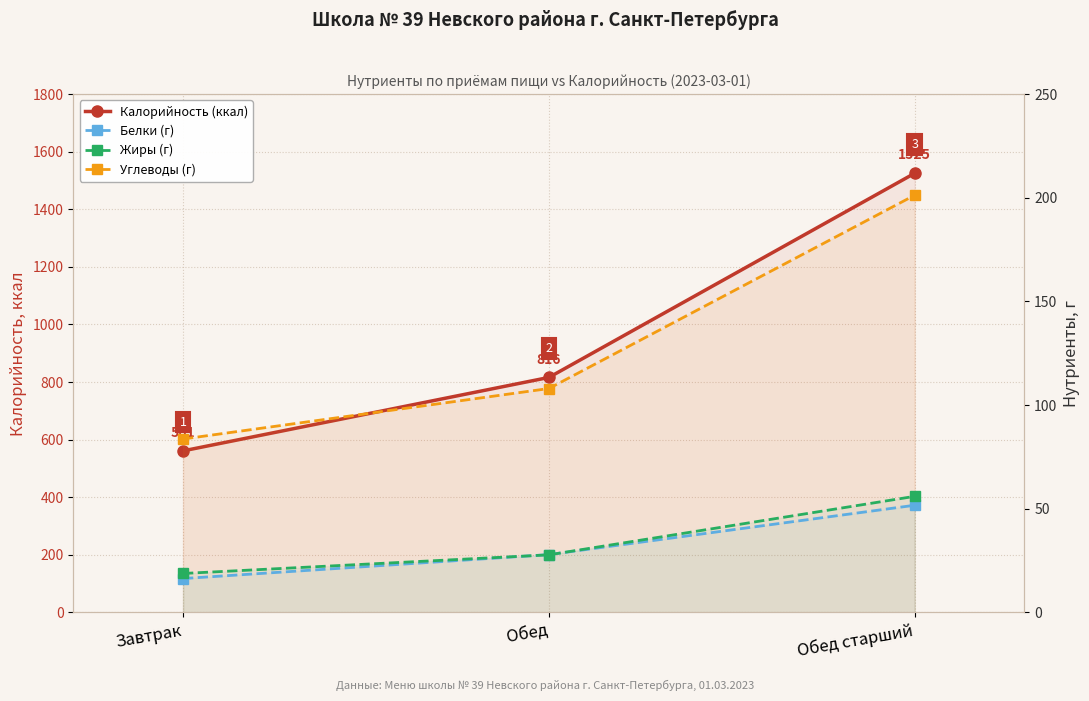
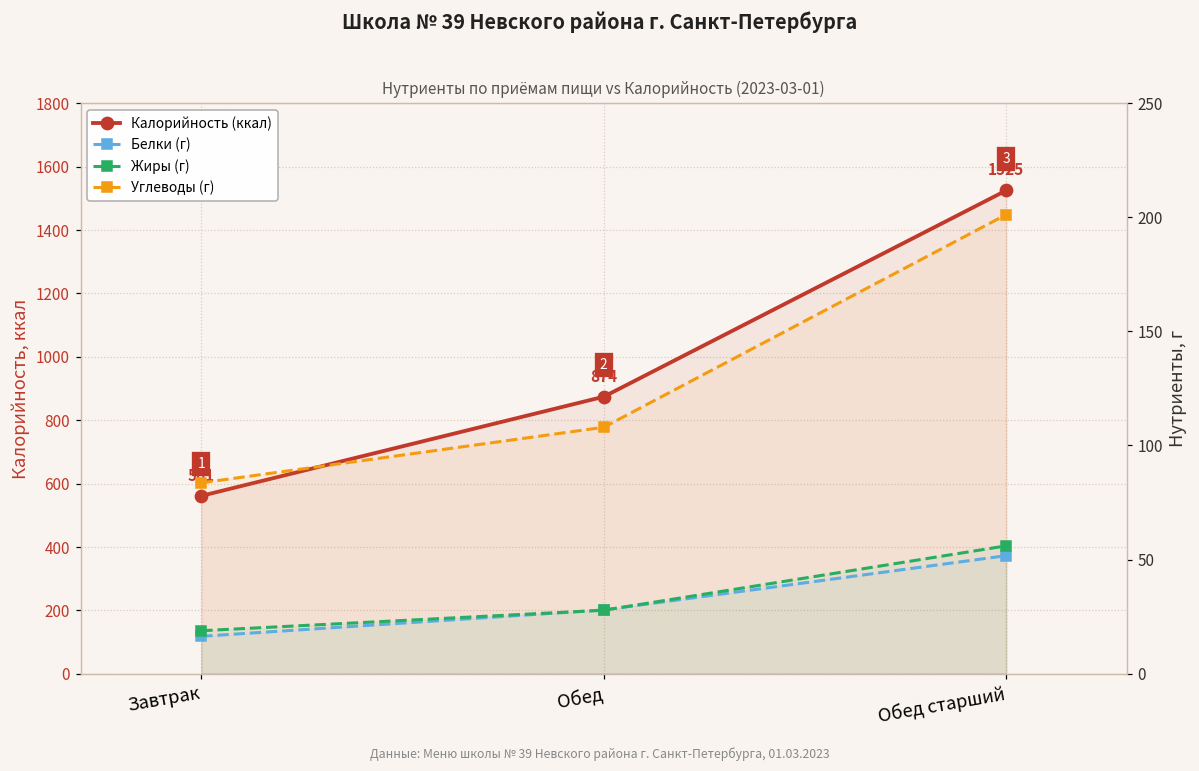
Калорийность (ккал), Обед: 816 -> 874
